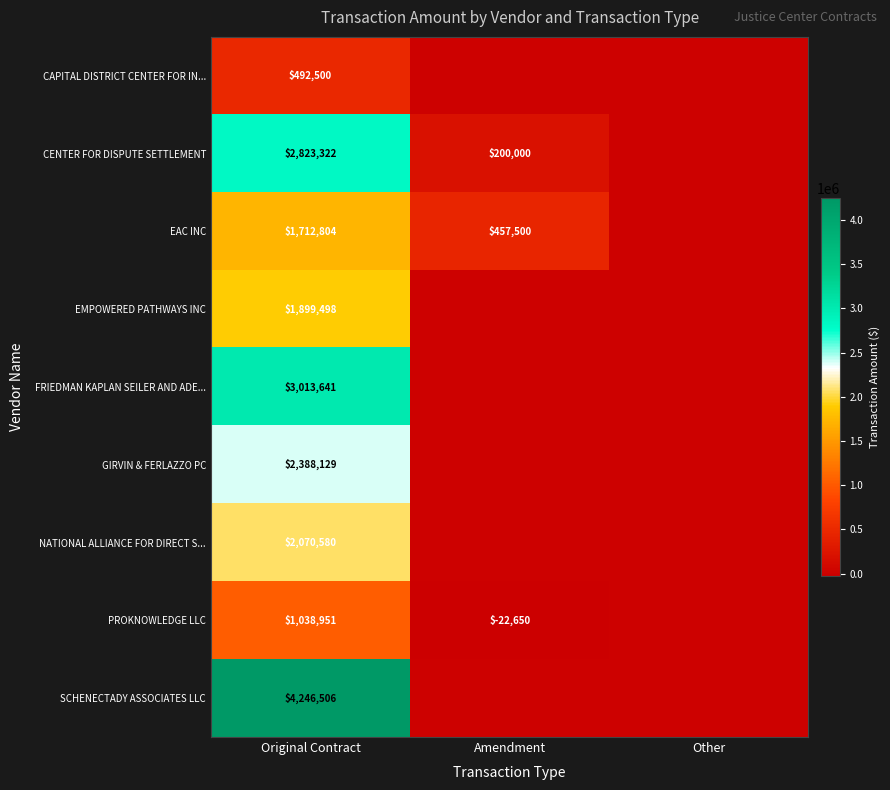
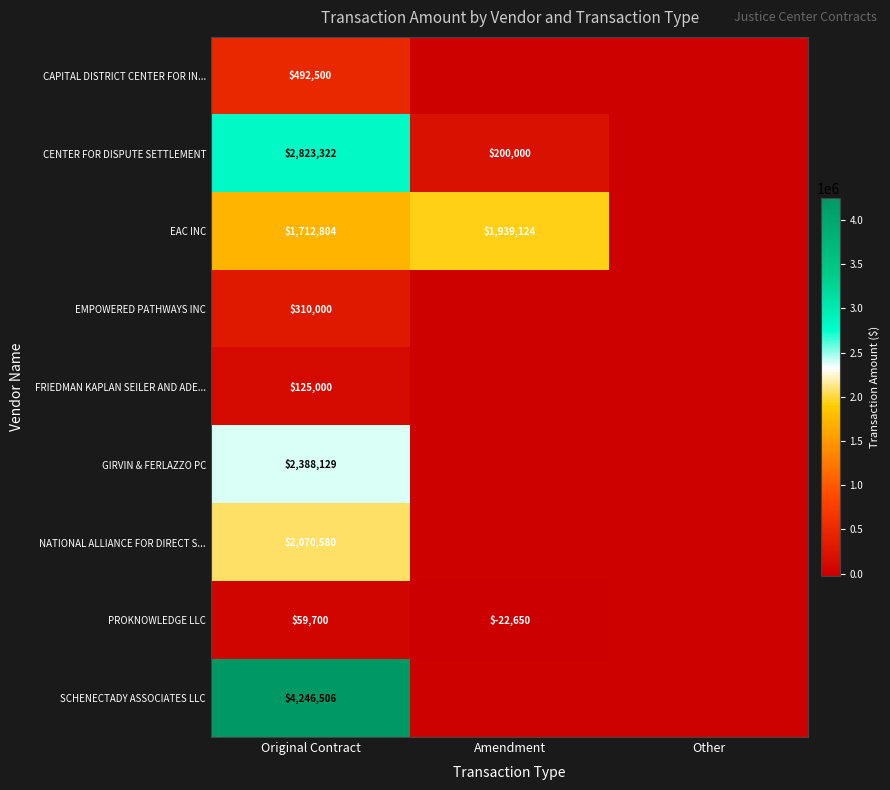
EAC INC, Amendment: $457,500 -> $1,939,124
EMPOWERED PATHWAYS INC, Original Contract: $1,899,498 -> $310,000
FRIEDMAN KAPLAN SEILER AND ADE..., Original Contract: $3,013,641 -> $125,000
PROKNOWLEDGE LLC, Original Contract: $1,038,951 -> $59,700
